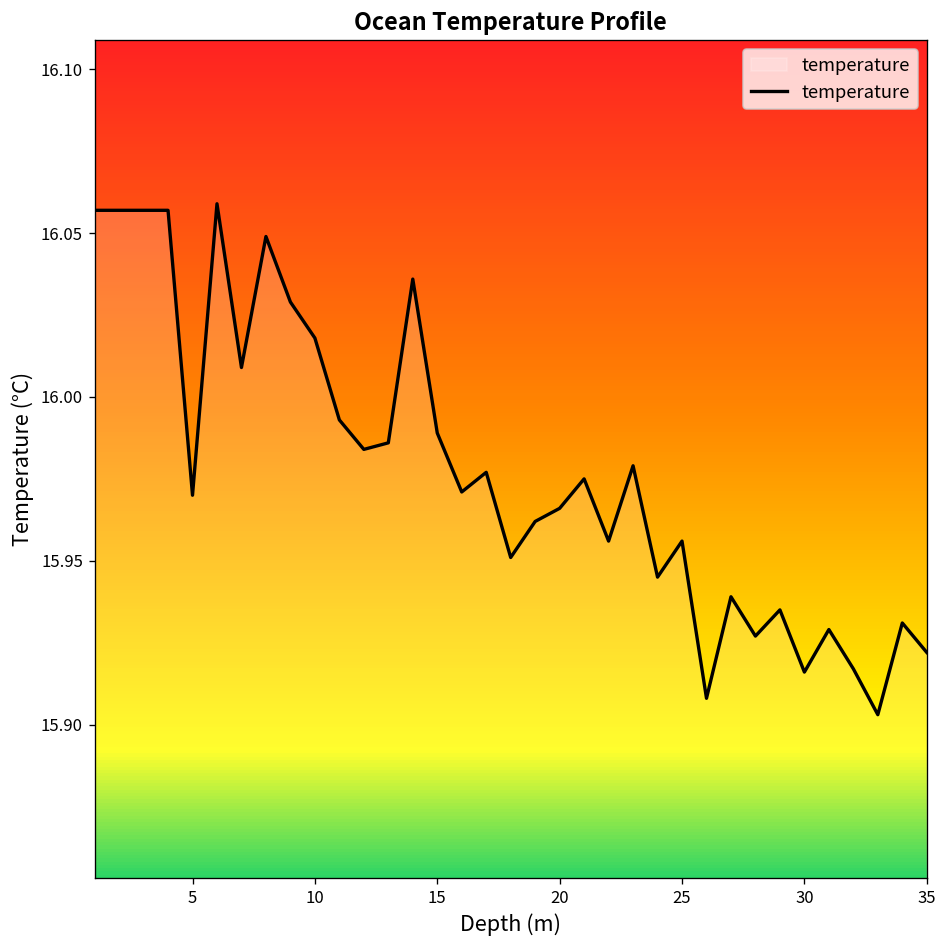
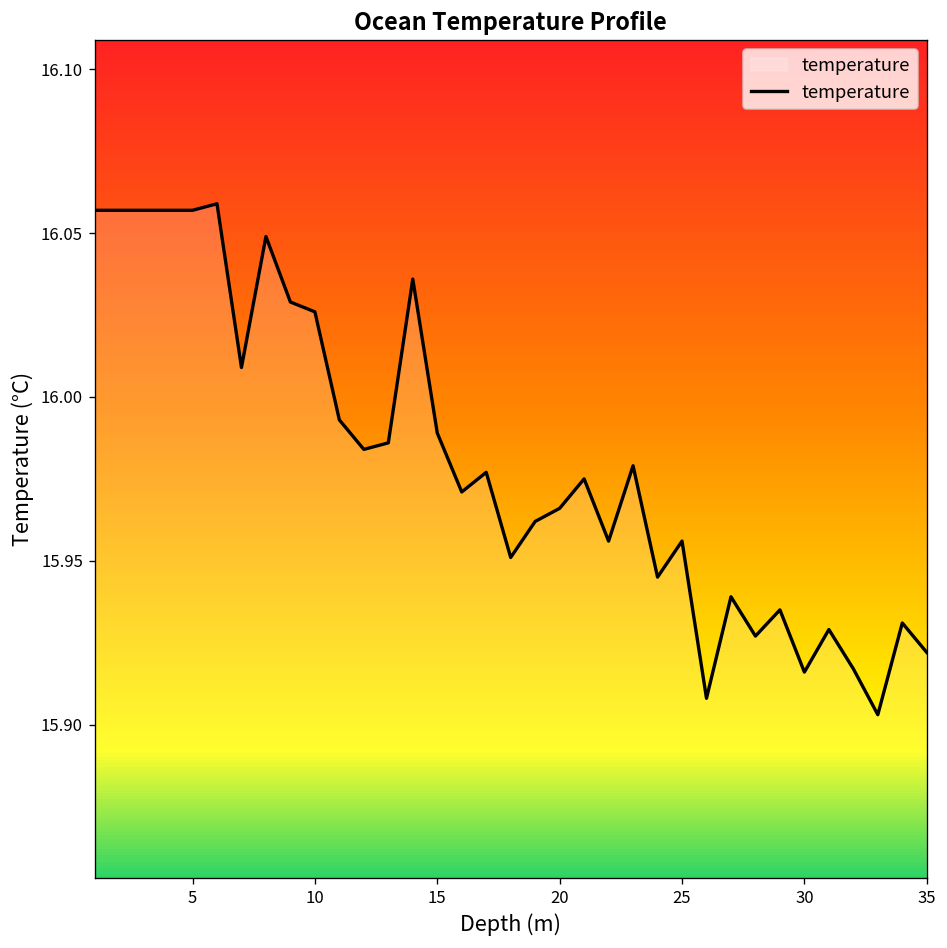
5: 15.970 -> 16.057
10: 16.018 -> 16.026
